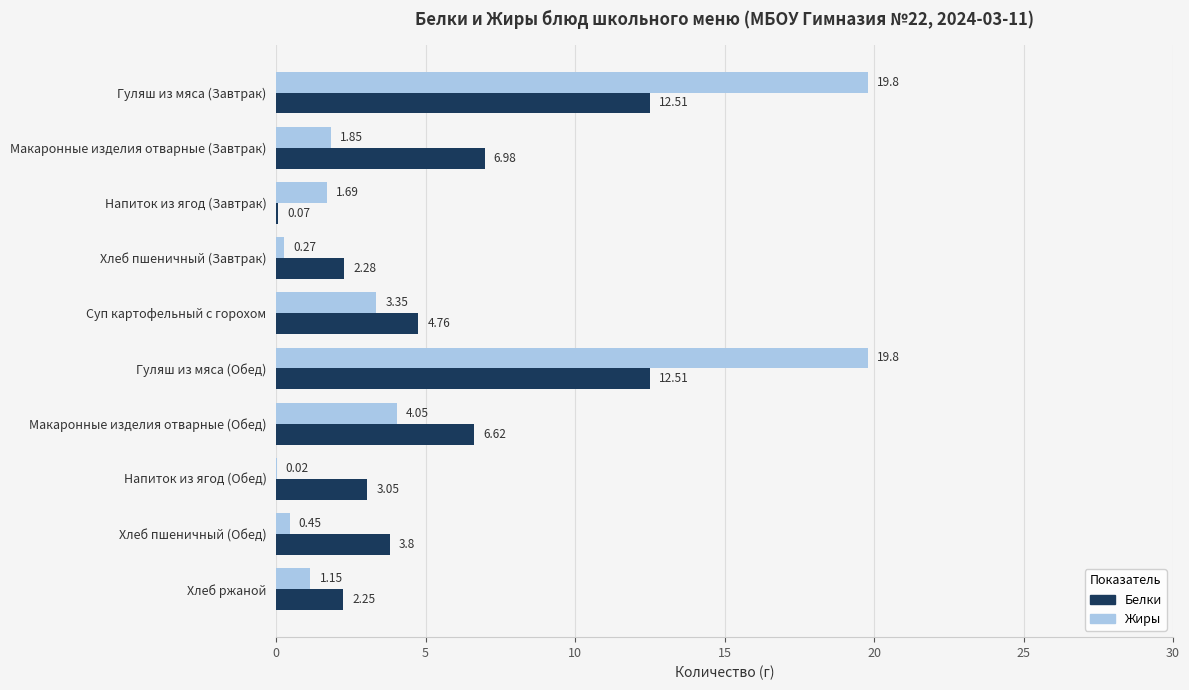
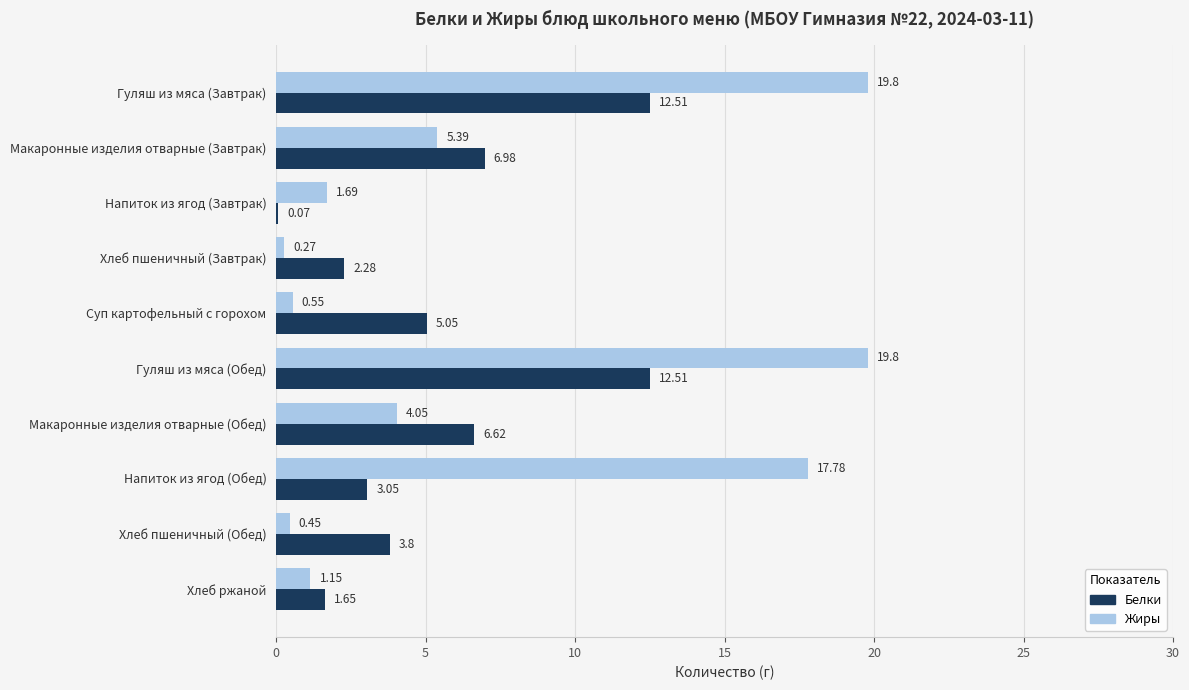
Жиры, Макаронные изделия отварные (Завтрак): 1.85 -> 5.39
Жиры, Суп картофельный с горохом: 3.35 -> 0.55
Белки, Суп картофельный с горохом: 4.76 -> 5.05
Жиры, Напиток из ягод (Обед): 0.02 -> 17.78
Белки, Хлеб ржаной: 2.25 -> 1.65
